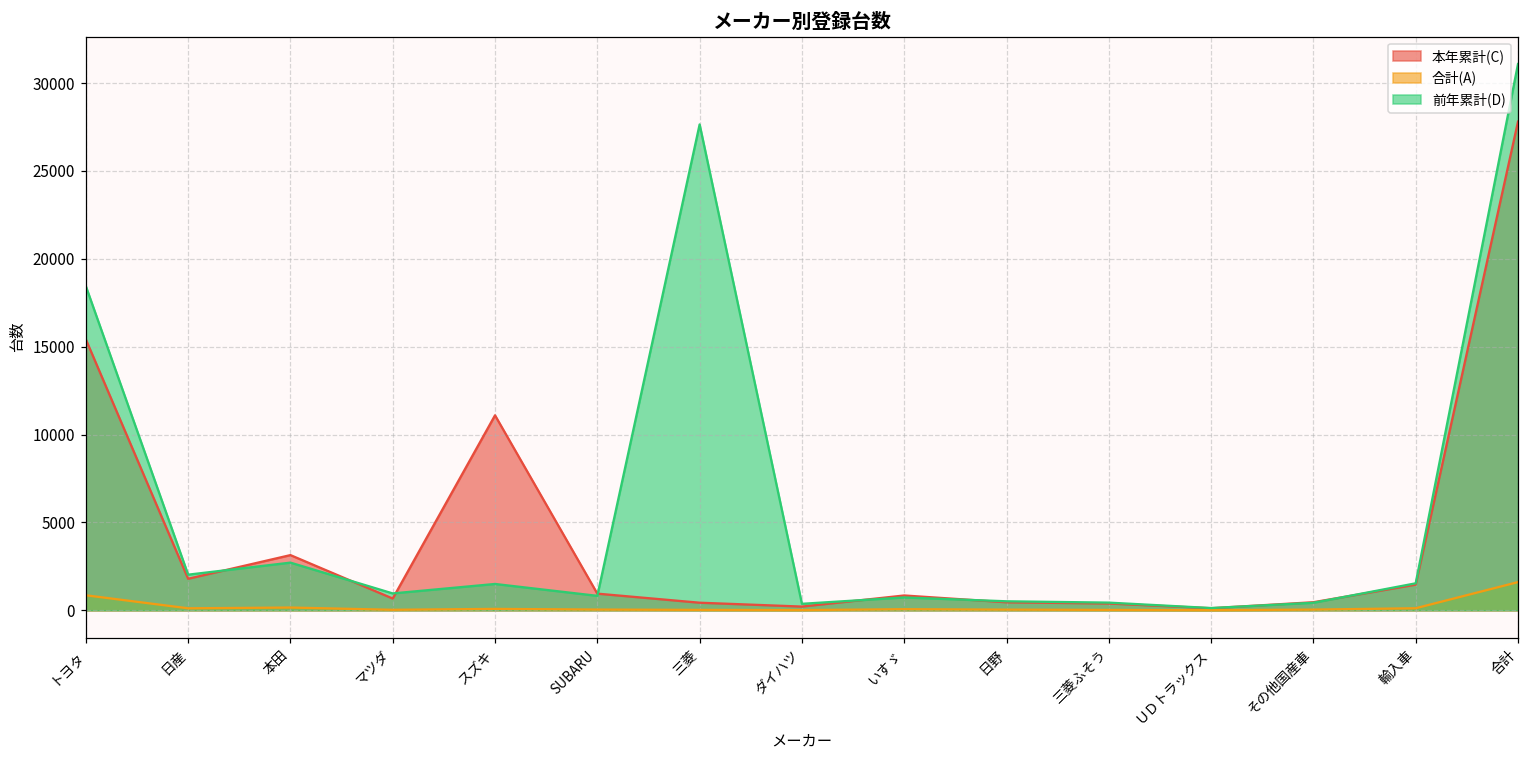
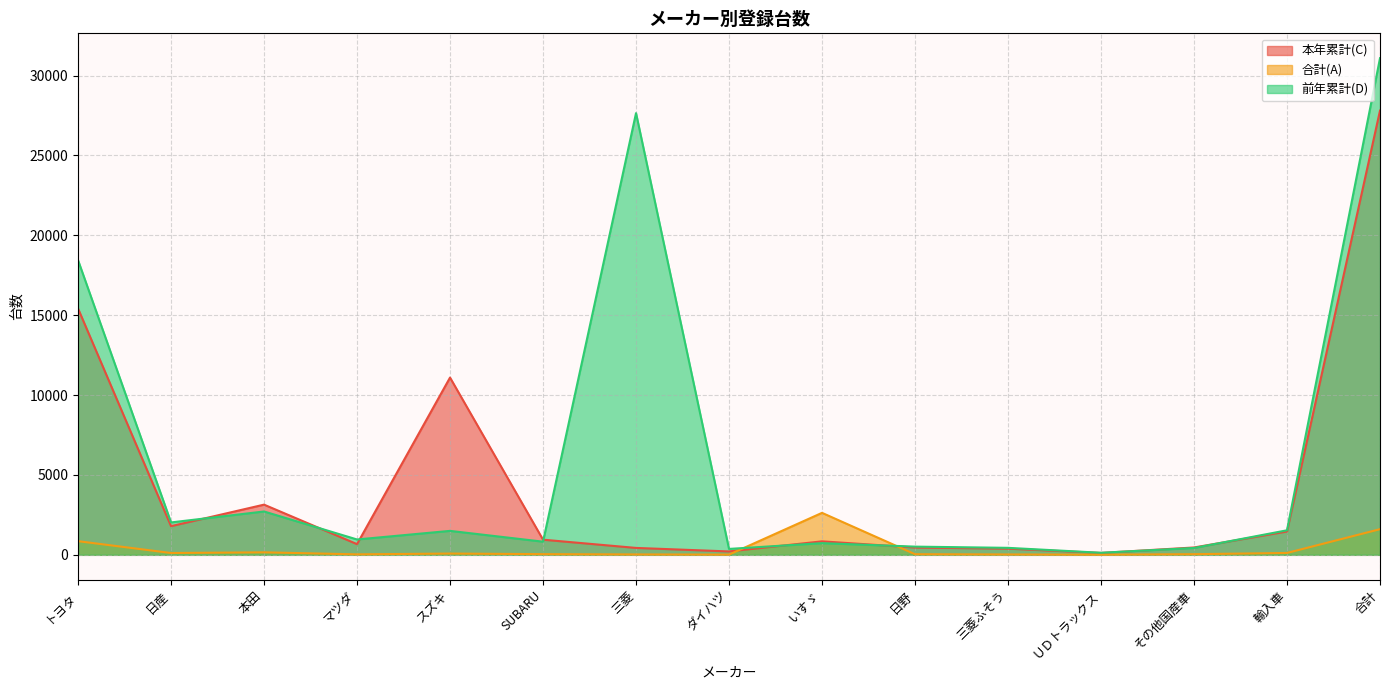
合計(A), いすゞ: 100 -> 2600
